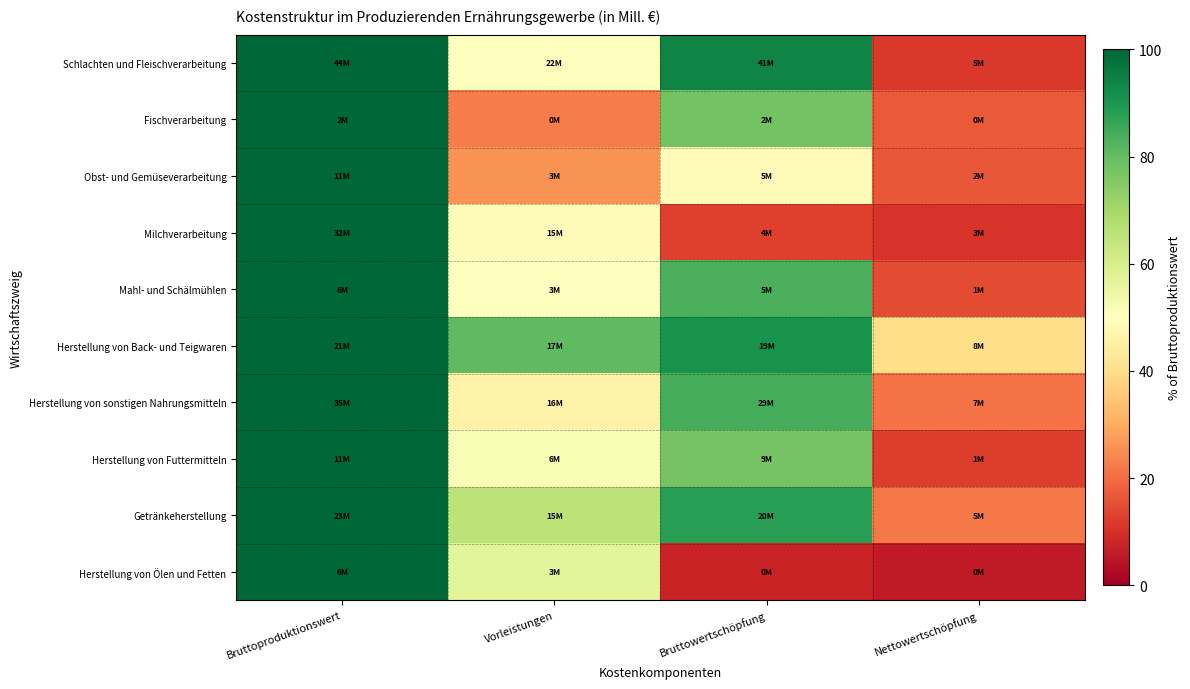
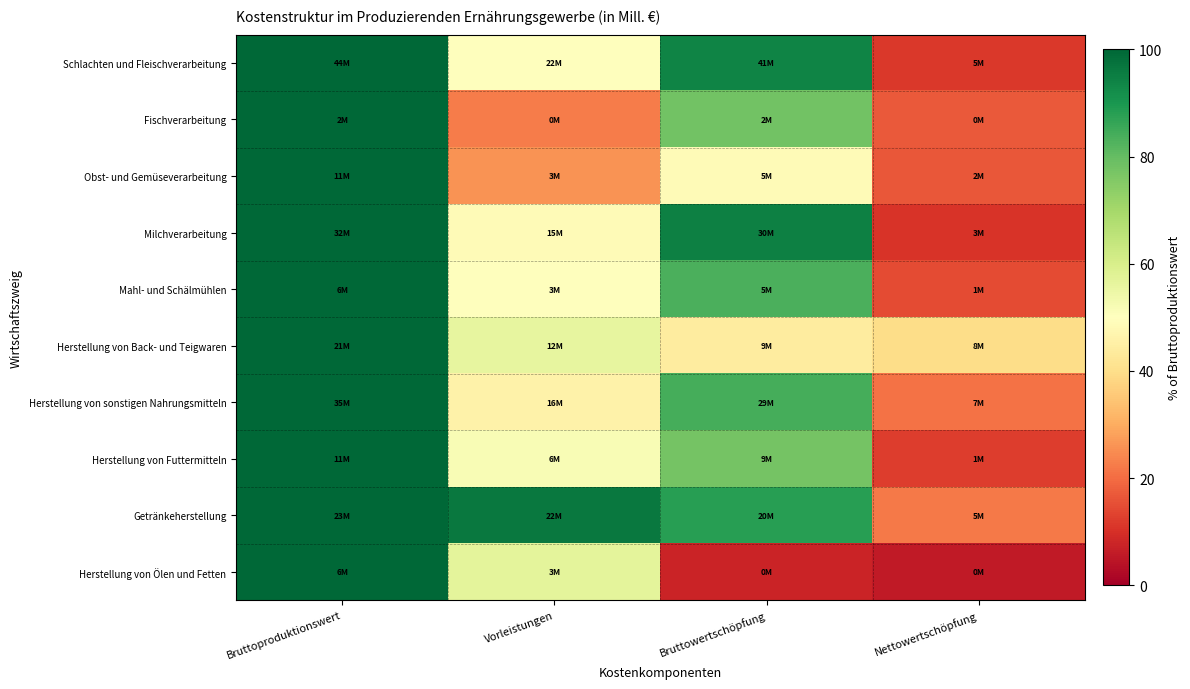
Milchverarbeitung, Bruttowertschöpfung: 4M -> 30M
Herstellung von Back- und Teigwaren, Vorleistungen: 17M -> 12M
Herstellung von Back- und Teigwaren, Bruttowertschöpfung: 19M -> 9M
Getränkeherstellung, Vorleistungen: 15M -> 22M
